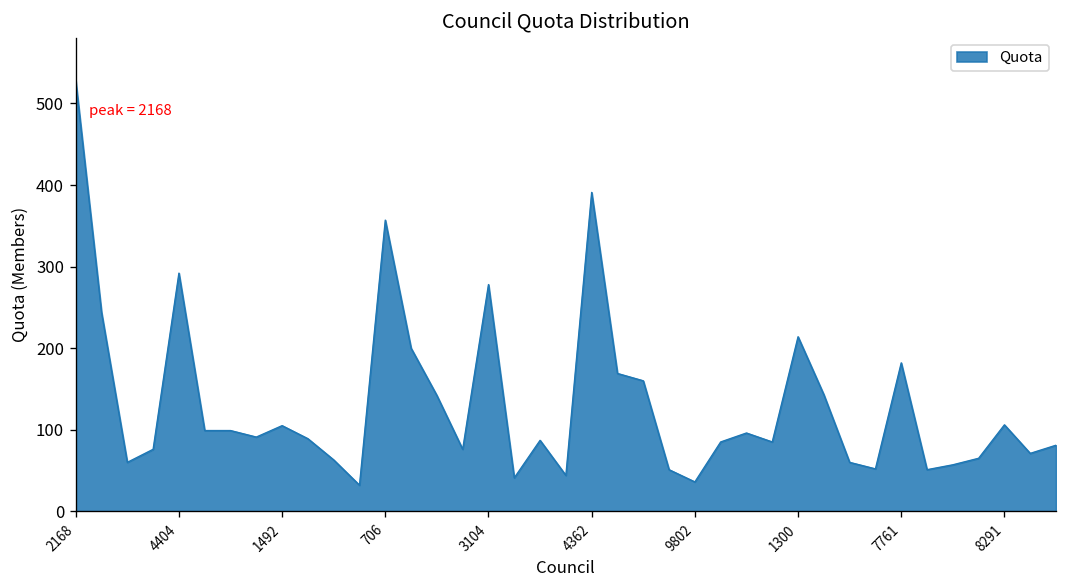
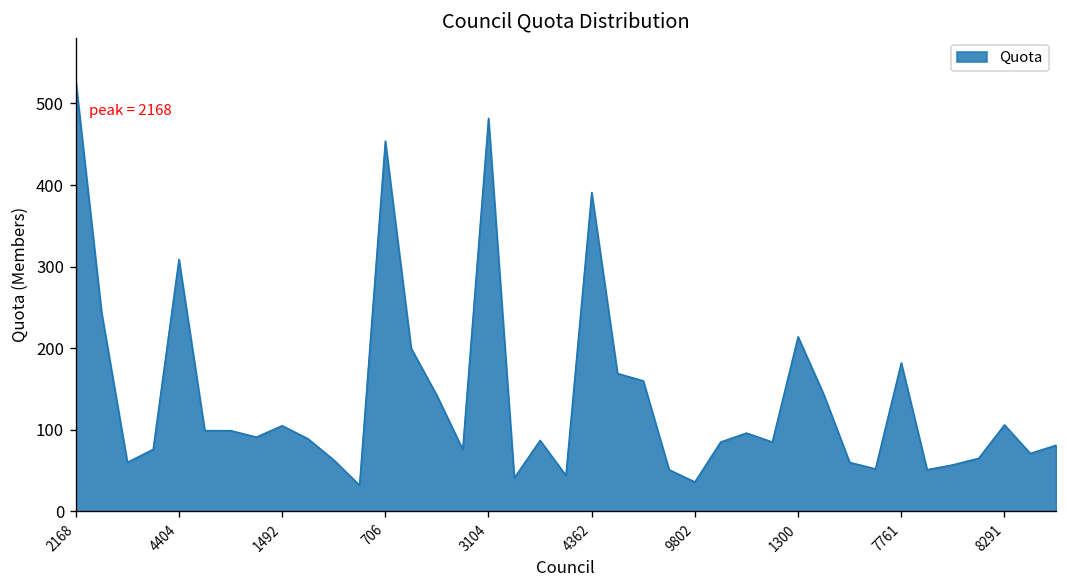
4404: 290 -> 310
706: 360 -> 450
3104: 280 -> 480
